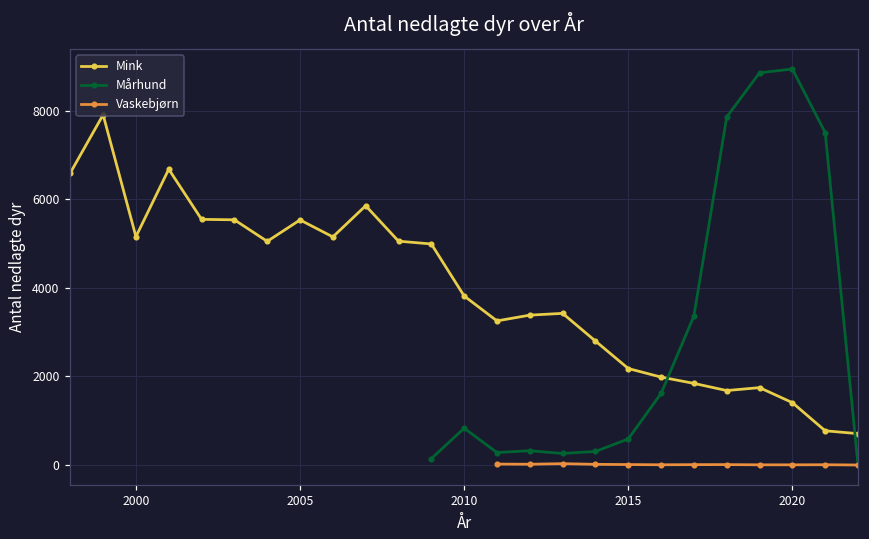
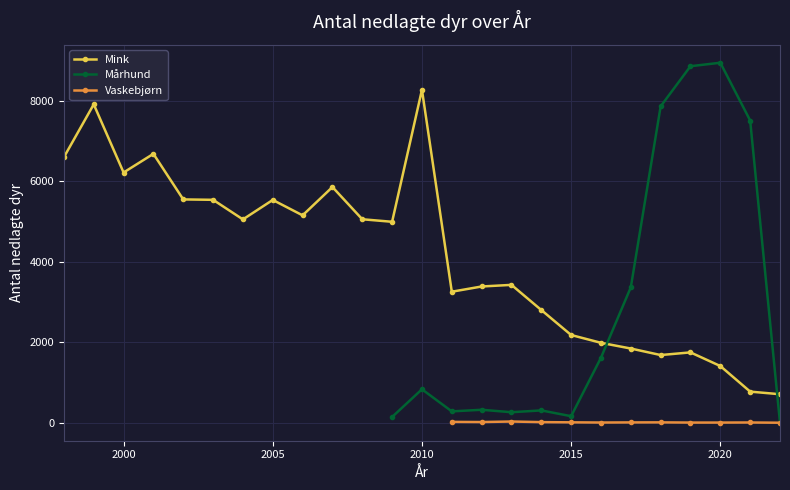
Mink, 2000: 5200 -> 6200
Mink, 2010: 3800 -> 8300
Mårhund, 2015: 600 -> 200
